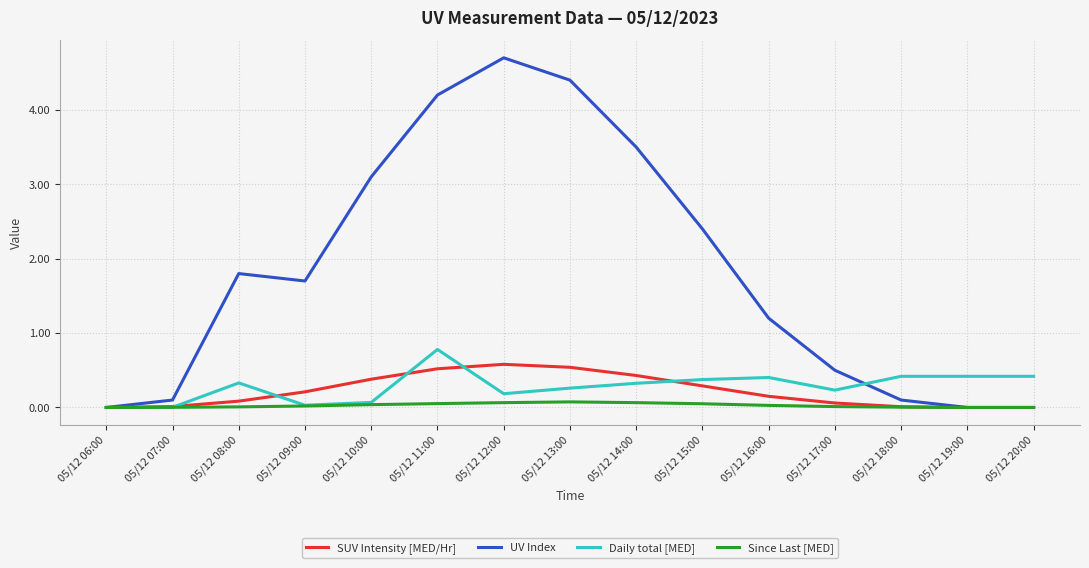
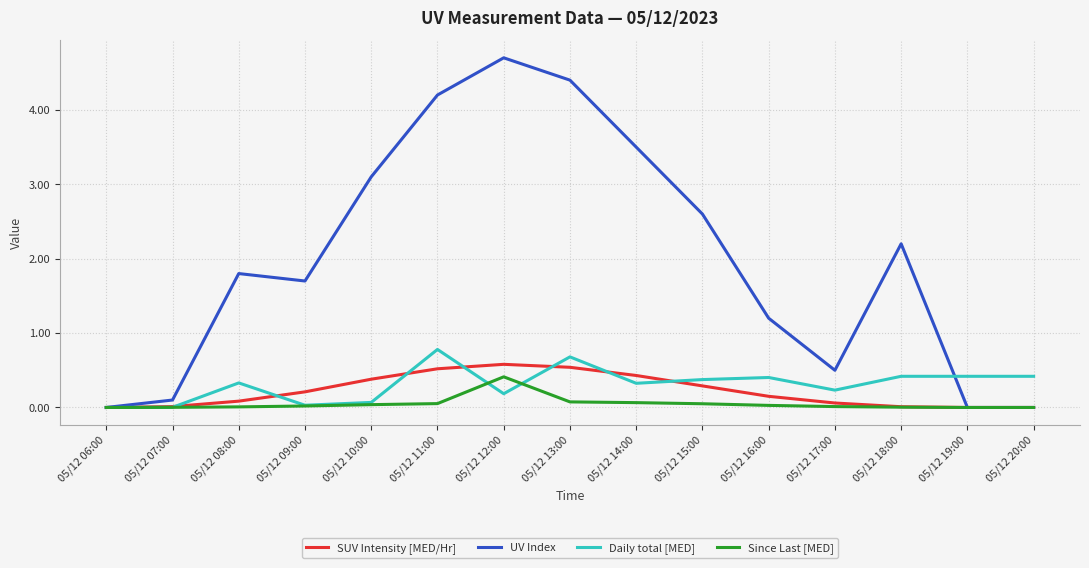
Since Last [MED], 05/12 12:00: 0.1 -> 0.4
Daily total [MED], 05/12 13:00: 0.3 -> 0.7
UV Index, 05/12 15:00: 2.4 -> 2.6
UV Index, 05/12 18:00: 0.1 -> 2.2
